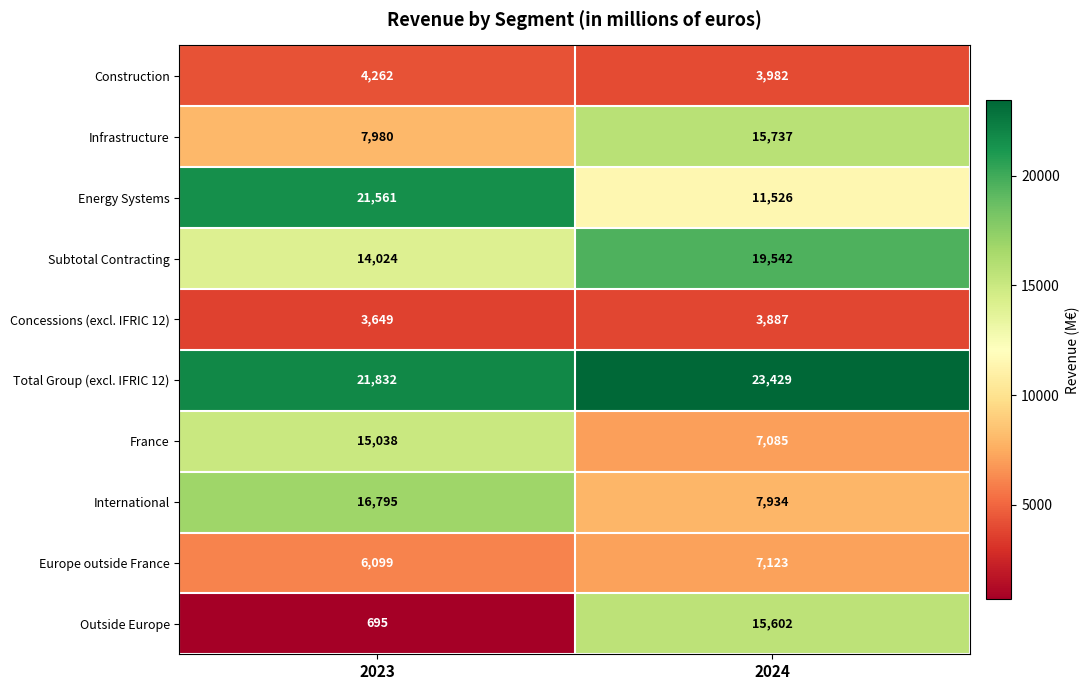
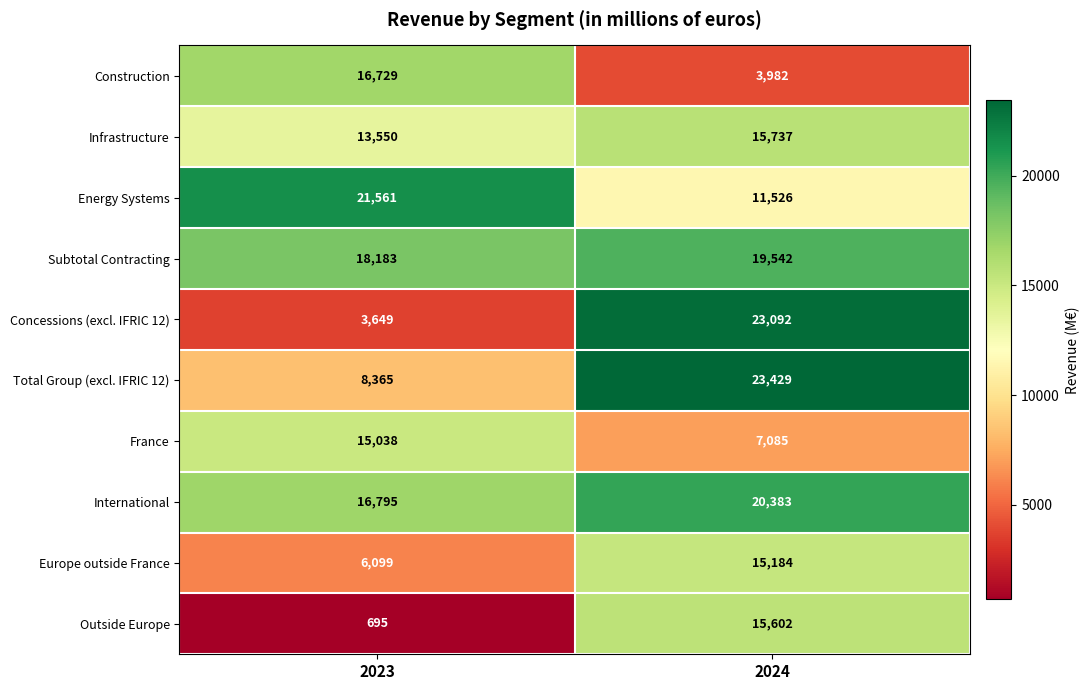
Construction, 2023: 4,262 -> 16,729
Infrastructure, 2023: 7,980 -> 13,550
Subtotal Contracting, 2023: 14,024 -> 18,183
Concessions (excl. IFRIC 12), 2024: 3,887 -> 23,092
Total Group (excl. IFRIC 12), 2023: 21,832 -> 8,365
International, 2024: 7,934 -> 20,383
Europe outside France, 2024: 7,123 -> 15,184
